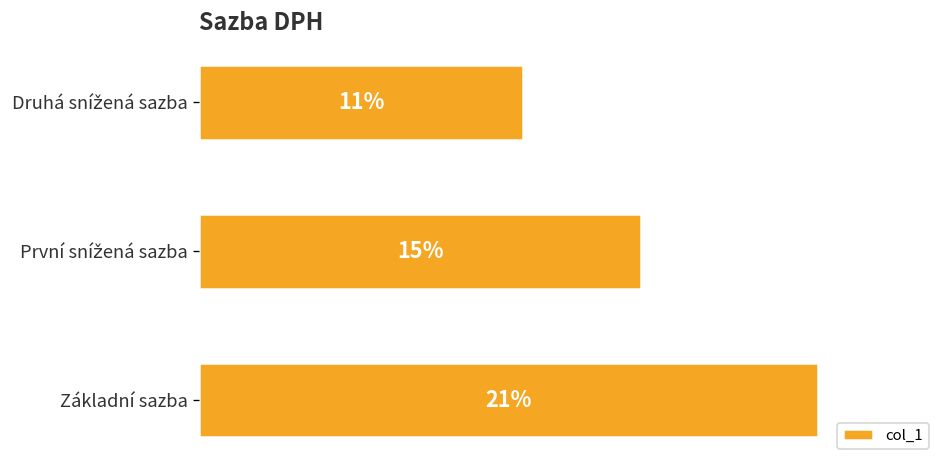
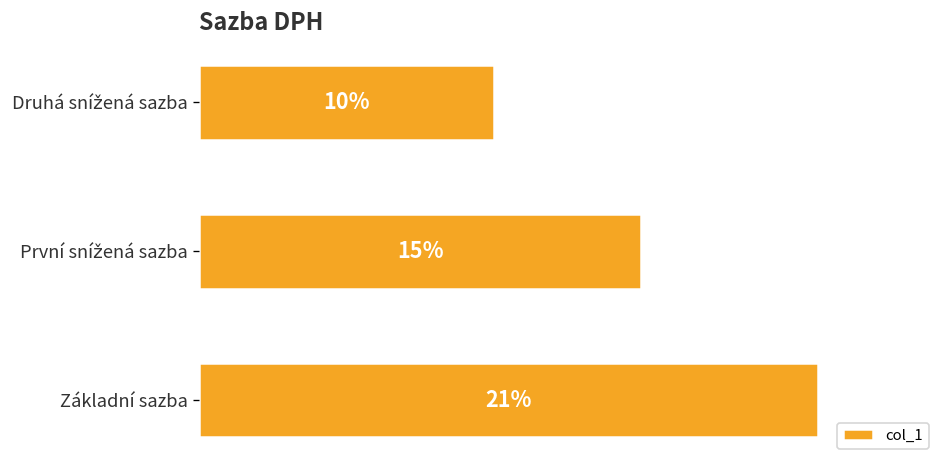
Druhá snížená sazba: 11% -> 10%
